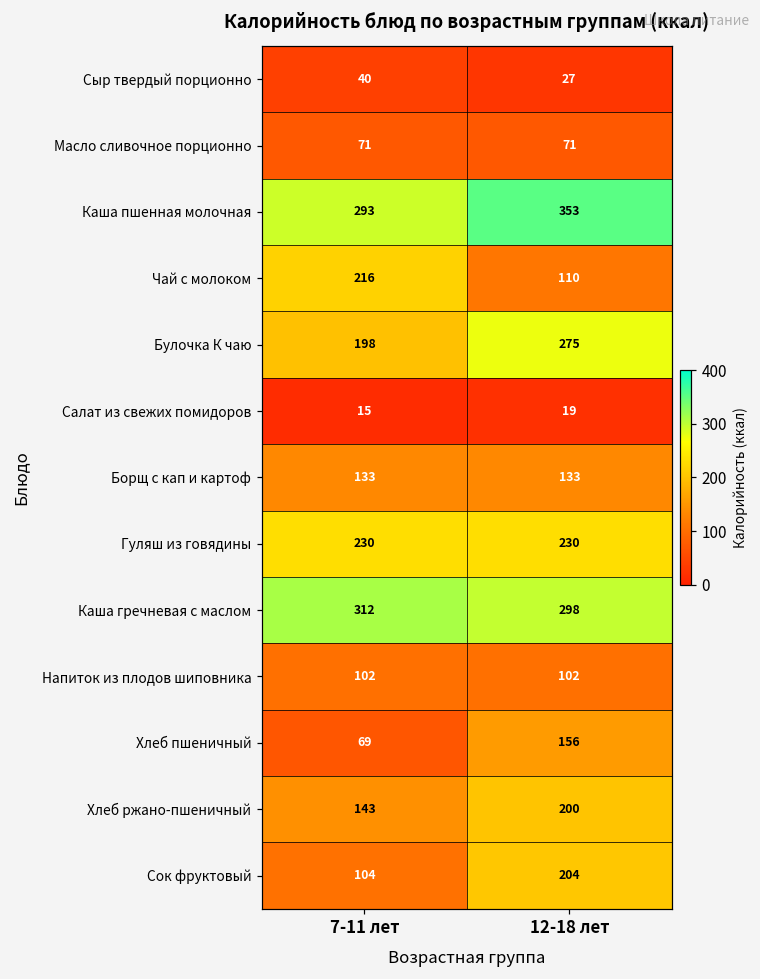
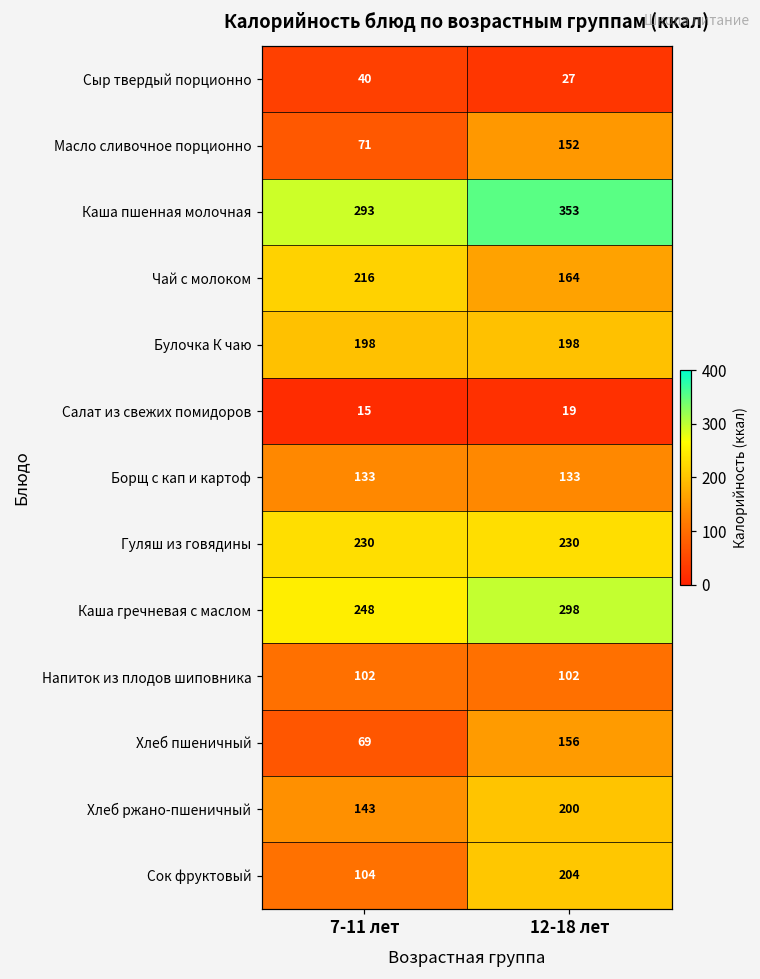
Масло сливочное порционно, 12-18 лет: 71 -> 152
Чай с молоком, 12-18 лет: 110 -> 164
Булочка К чаю, 12-18 лет: 275 -> 198
Каша гречневая с маслом, 7-11 лет: 312 -> 248
